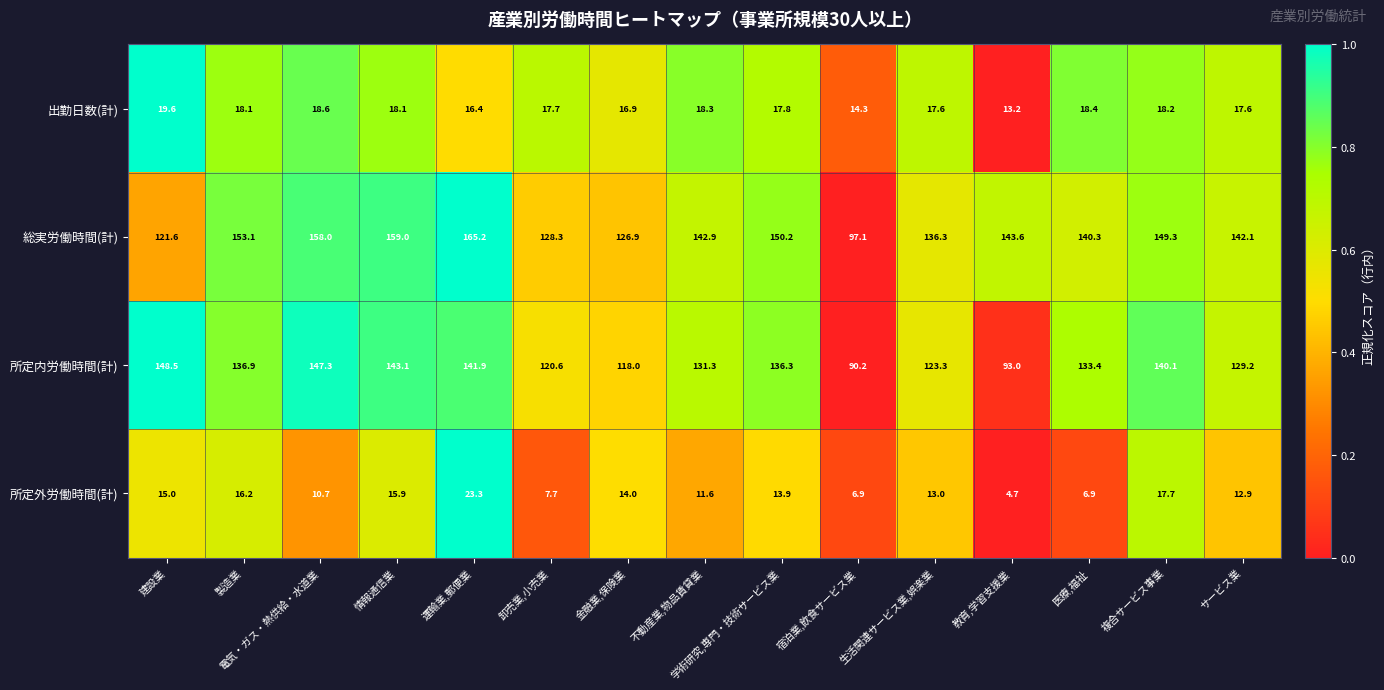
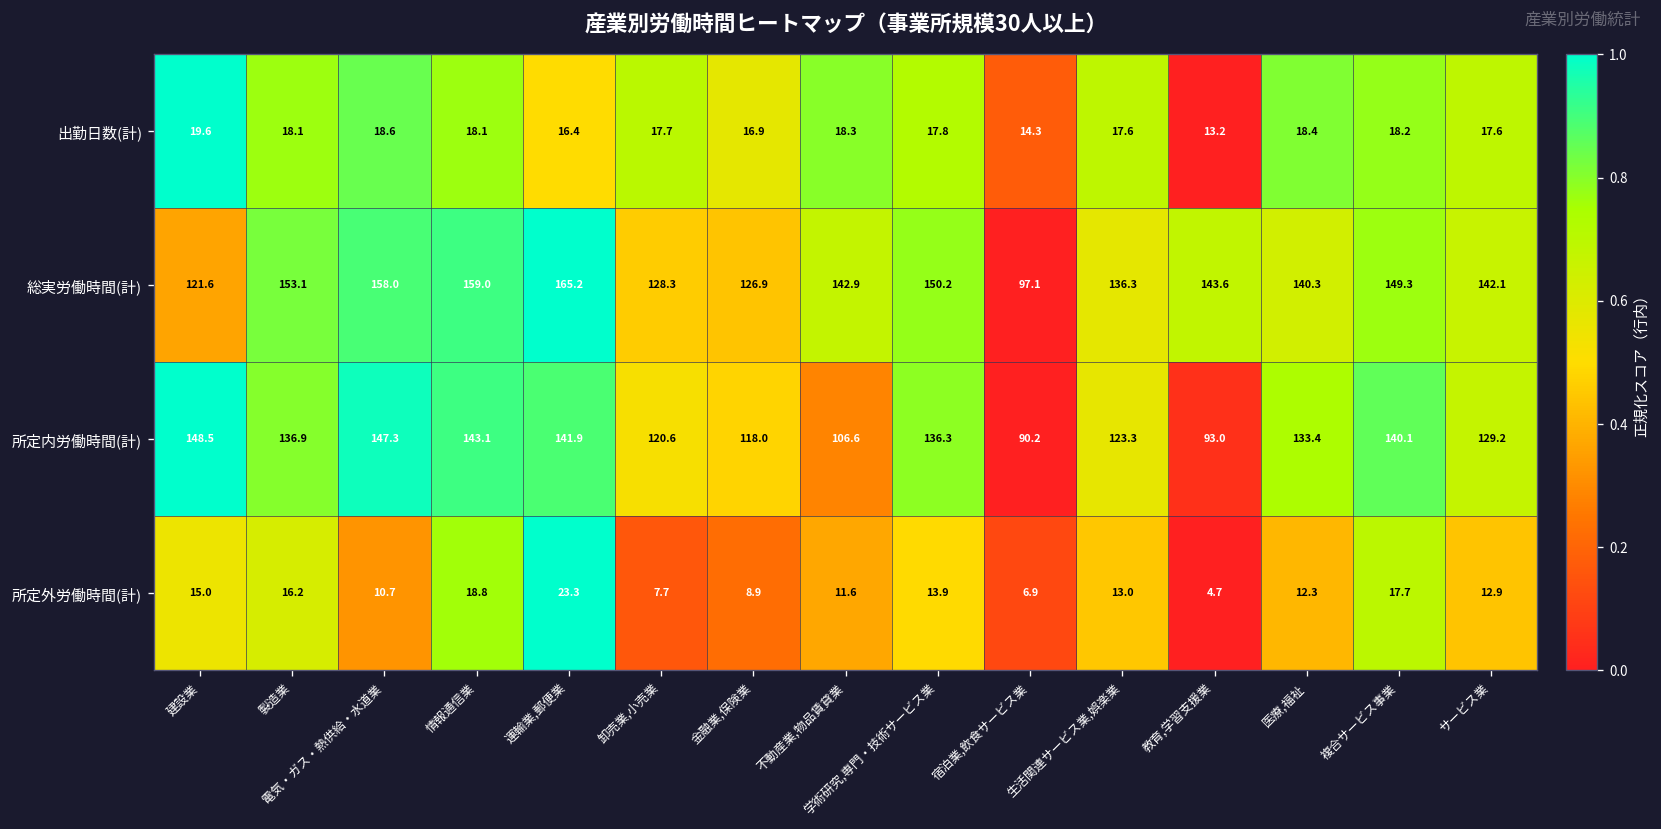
所定内労働時間(計), 不動産業,物品賃貸業: 131.3 -> 106.6
所定外労働時間(計), 情報通信業: 15.9 -> 18.8
所定外労働時間(計), 金融業,保険業: 14.0 -> 8.9
所定外労働時間(計), 医療,福祉: 6.9 -> 12.3
